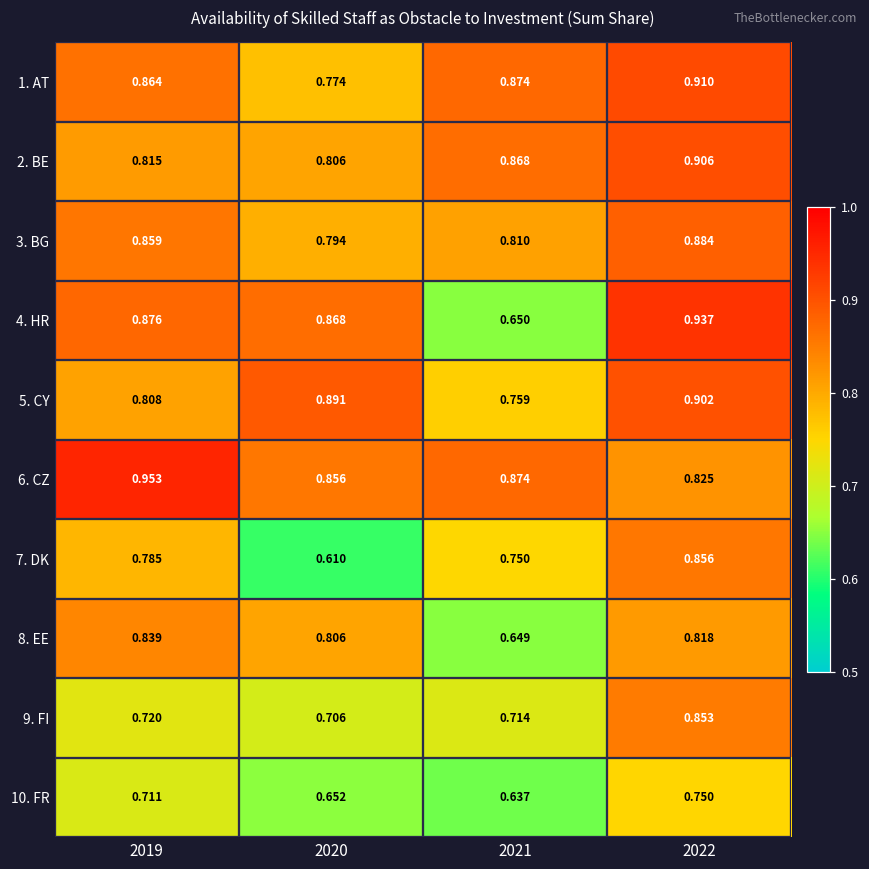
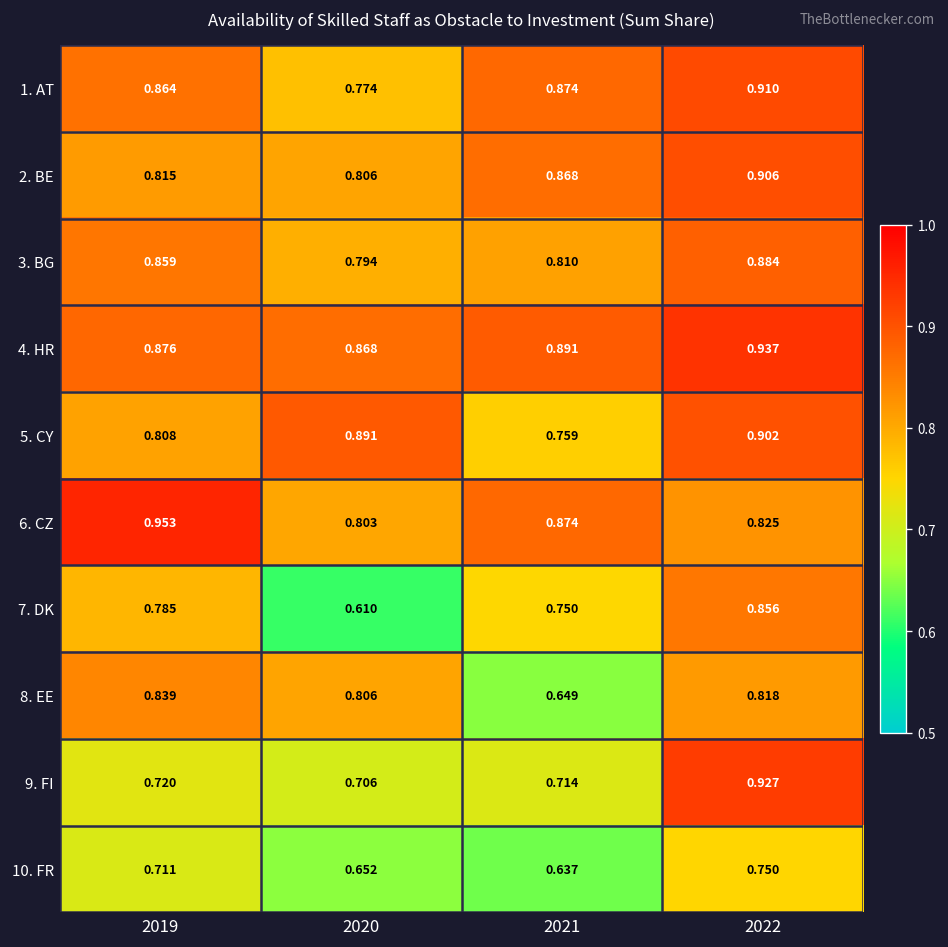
4. HR, 2021: 0.650 -> 0.891
6. CZ, 2020: 0.856 -> 0.803
9. FI, 2022: 0.853 -> 0.927
